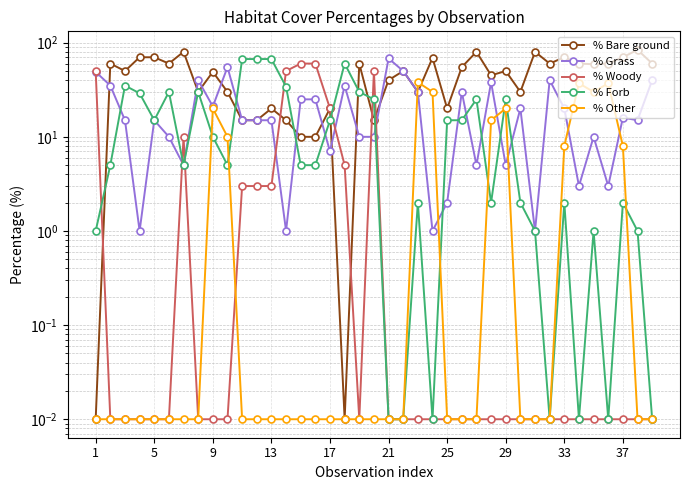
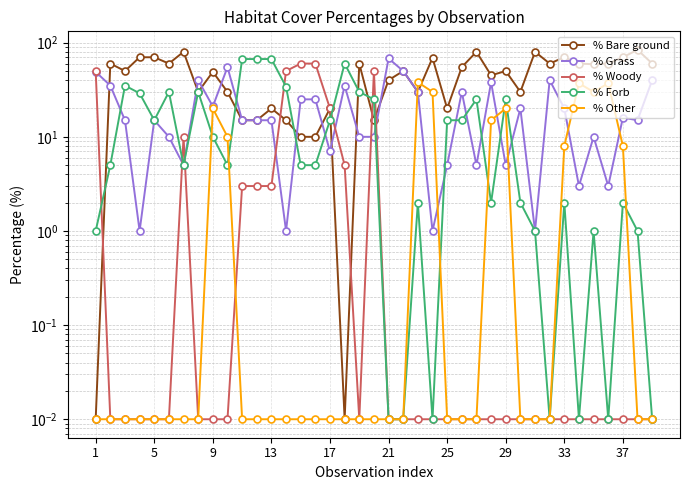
% Grass, 25: 2 -> 5
